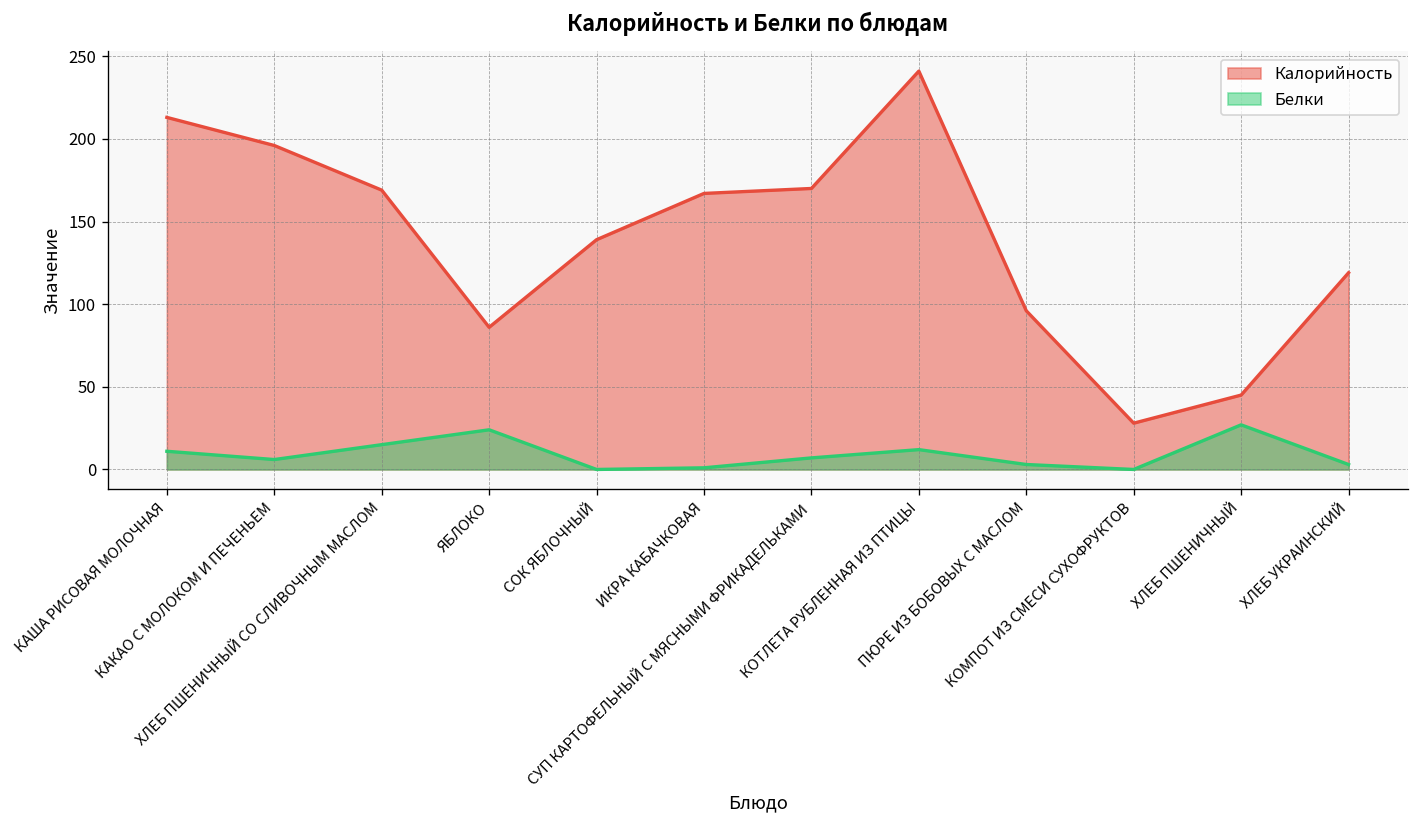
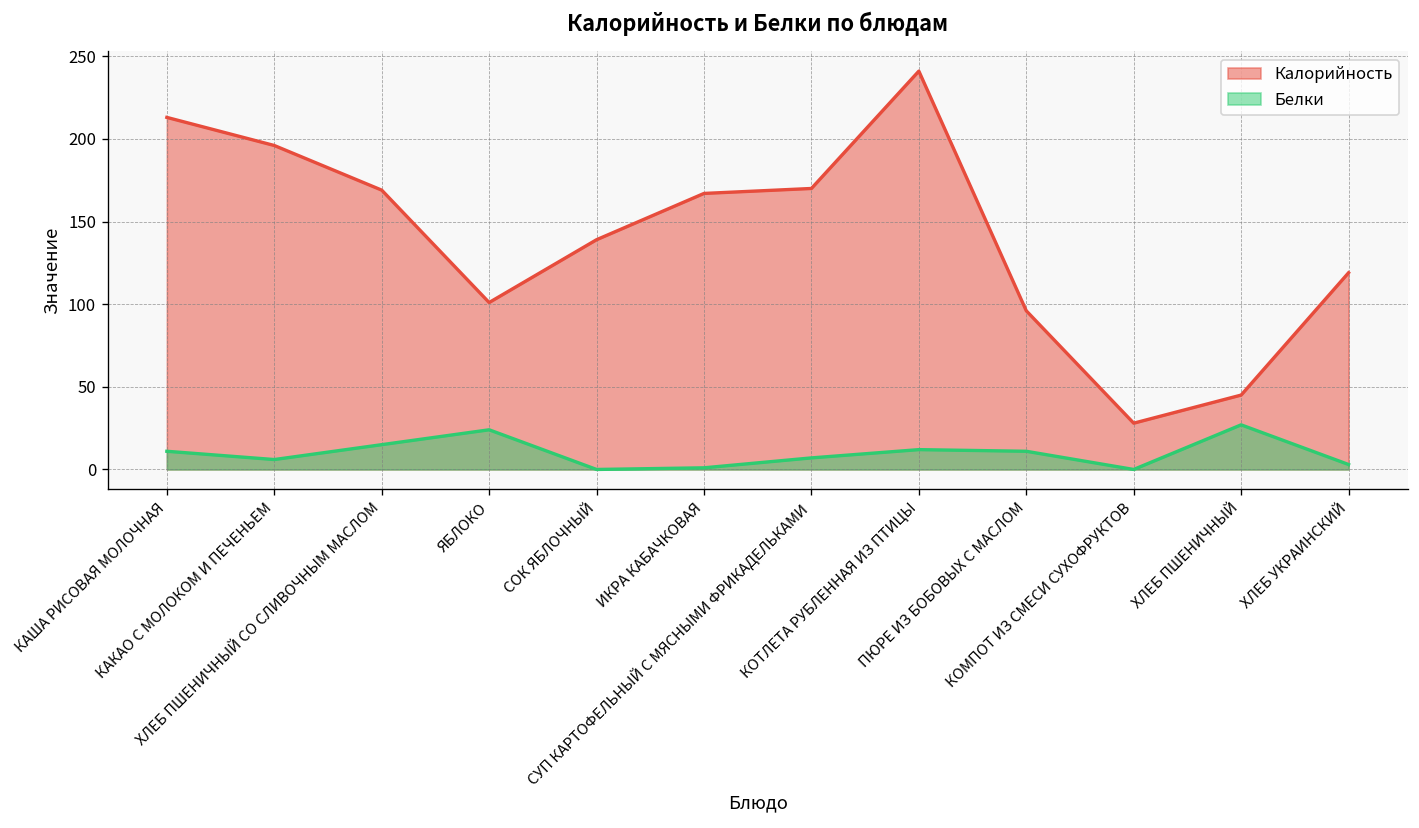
Калорийность, ЯБЛОКО: 86 -> 101
Белки, ПЮРЕ ИЗ БОБОВЫХ С МАСЛОМ: 3 -> 11
